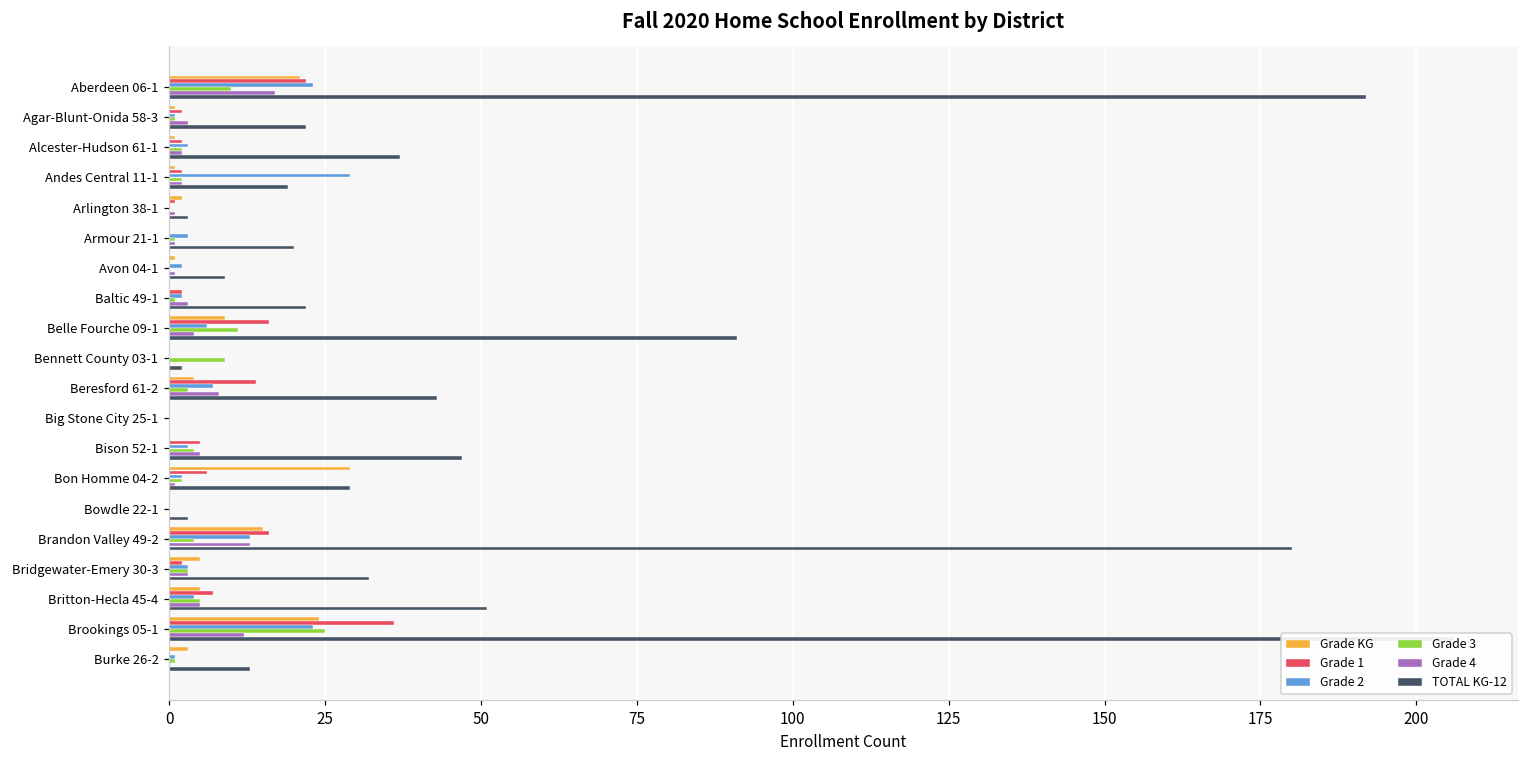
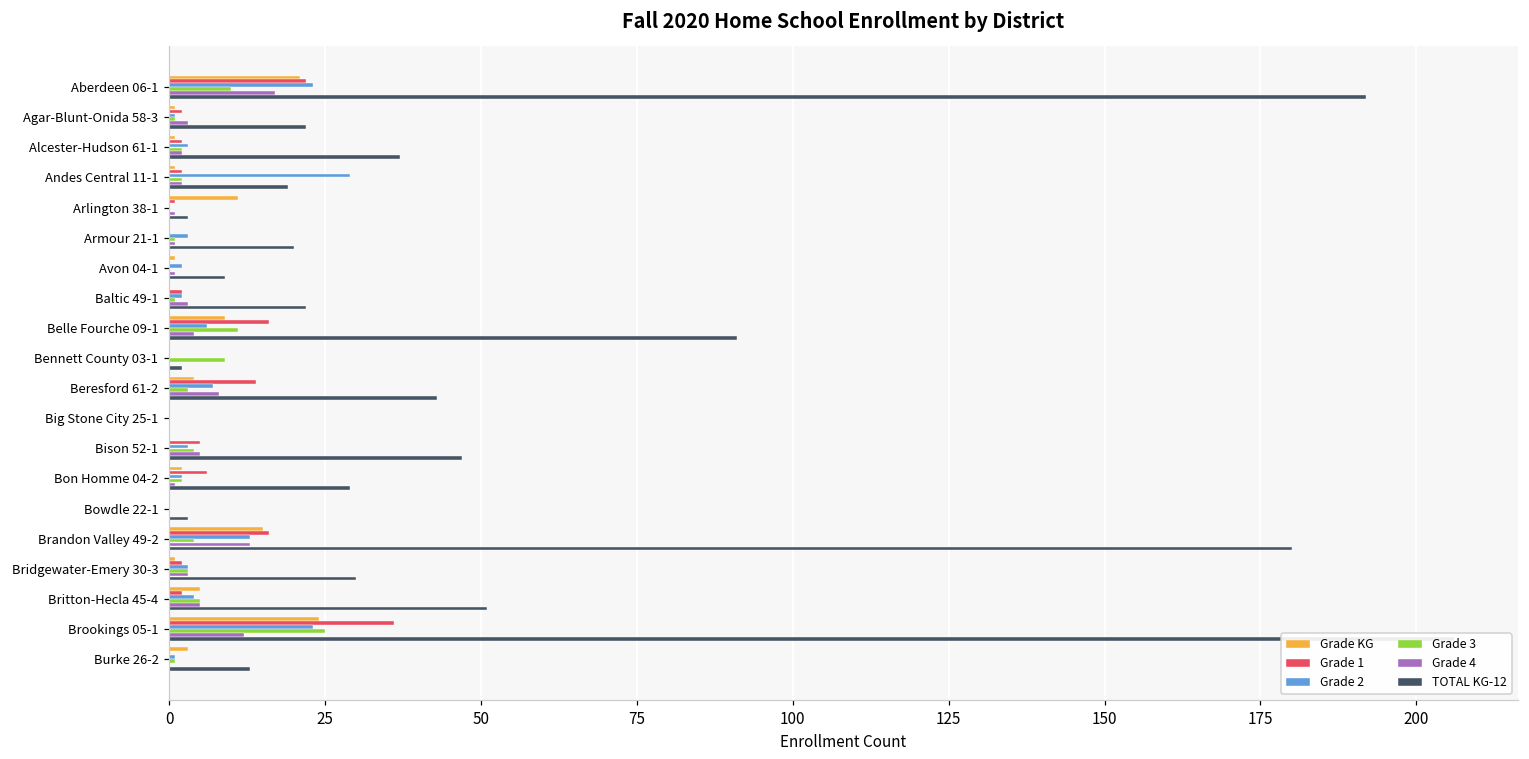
Grade KG, Arlington 38-1: 2 -> 11
Grade KG, Bon Homme 04-2: 29 -> 2
Grade KG, Bridgewater-Emery 30-3: 5 -> 1
TOTAL KG-12, Bridgewater-Emery 30-3: 32 -> 30
Grade 1, Britton-Hecla 45-4: 7 -> 2
